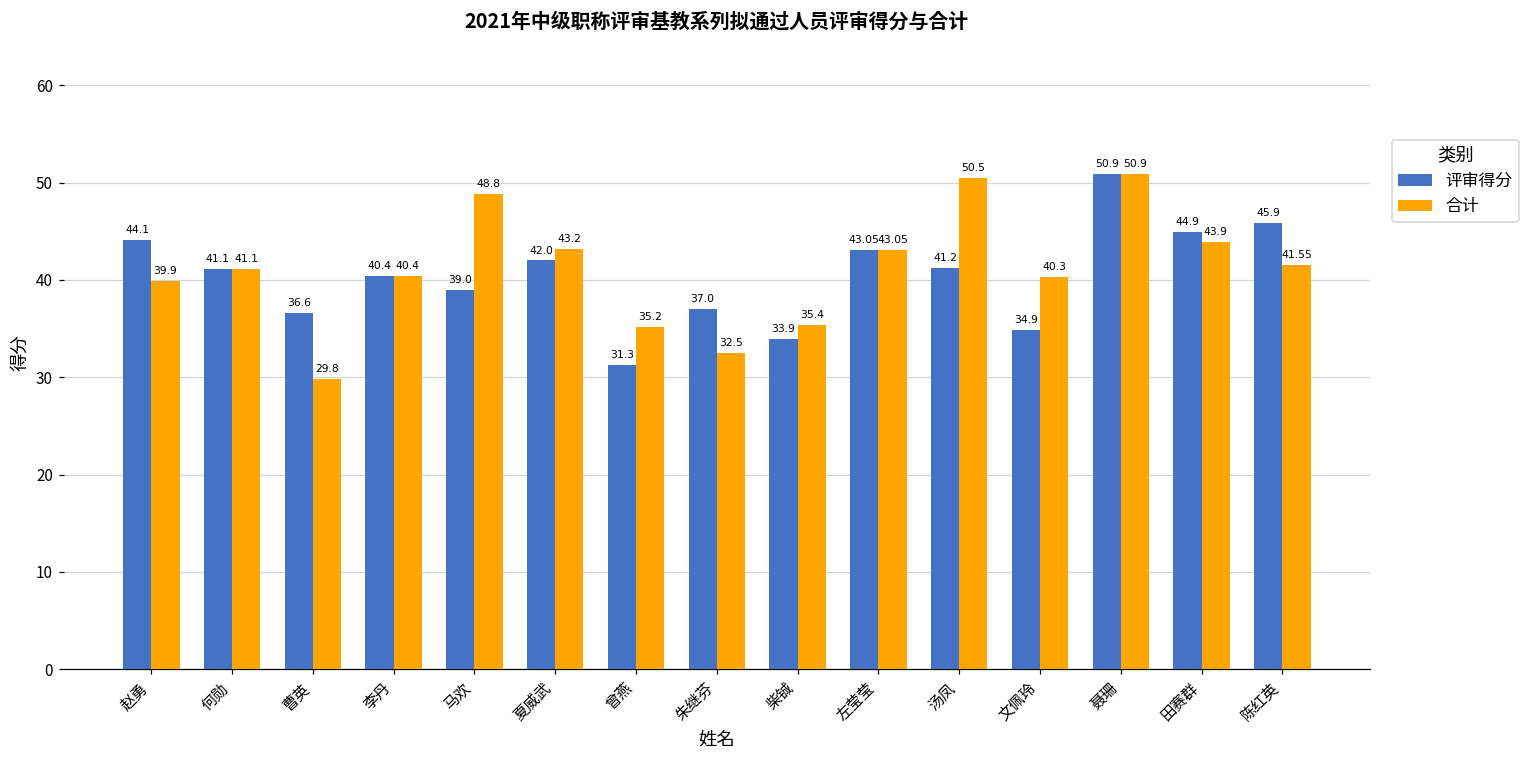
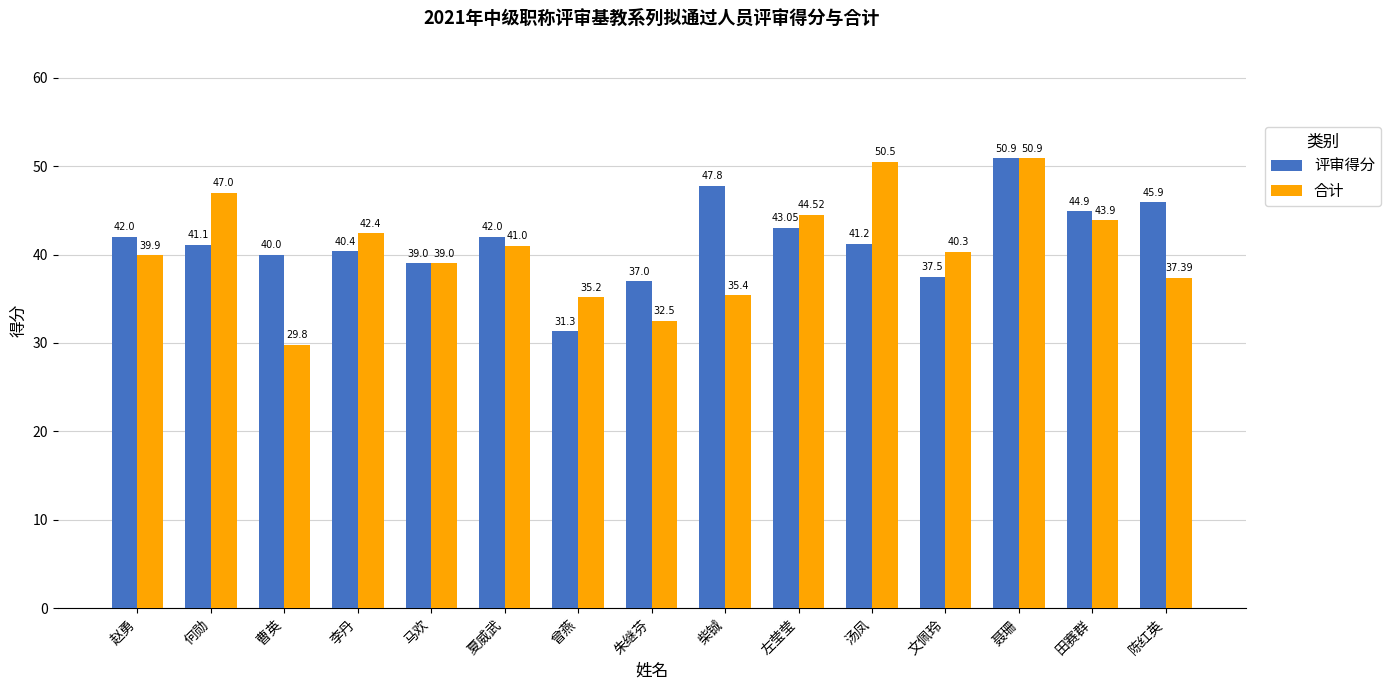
评审得分, 赵勇: 44.1 -> 42.0
合计, 何勋: 41.1 -> 47.0
评审得分, 曹英: 36.6 -> 40.0
合计, 李丹: 40.4 -> 42.4
合计, 马欢: 48.8 -> 39.0
合计, 夏威武: 43.2 -> 41.0
评审得分, 柴铖: 33.9 -> 47.8
合计, 左莹莹: 43.05 -> 44.52
评审得分, 文佩玲: 34.9 -> 37.5
合计, 陈红英: 41.55 -> 37.39
